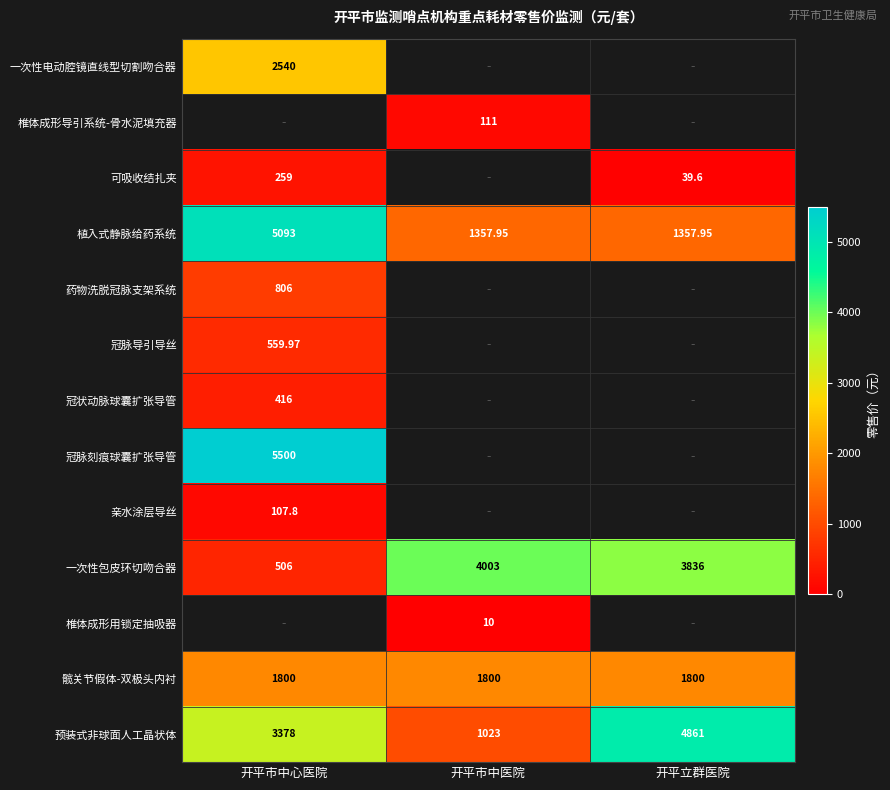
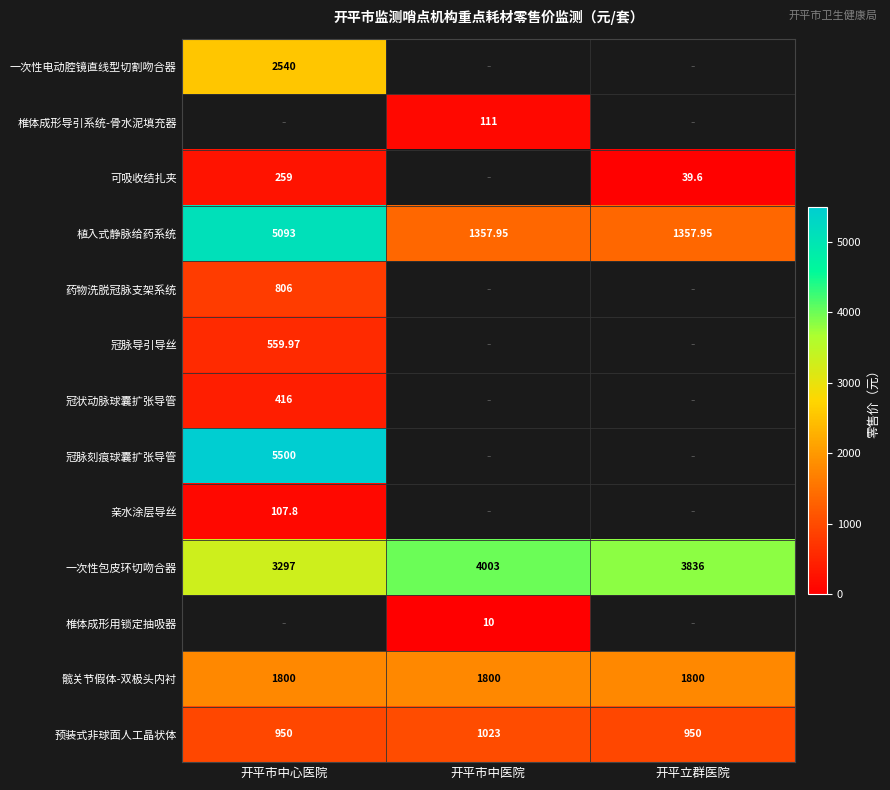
一次性包皮环切吻合器, 开平市中心医院: 506 -> 3297
预装式非球面人工晶状体, 开平市中心医院: 3378 -> 950
预装式非球面人工晶状体, 开平立群医院: 4861 -> 950
